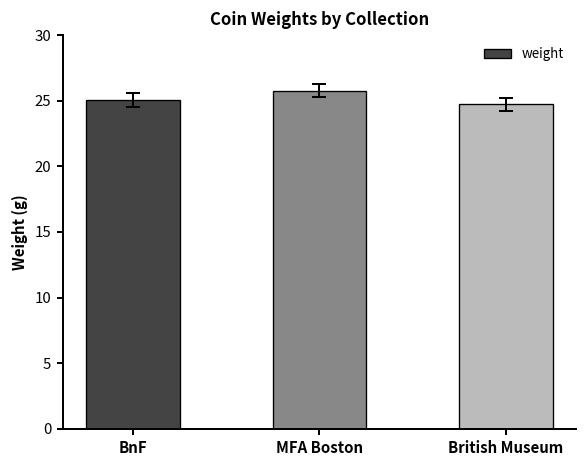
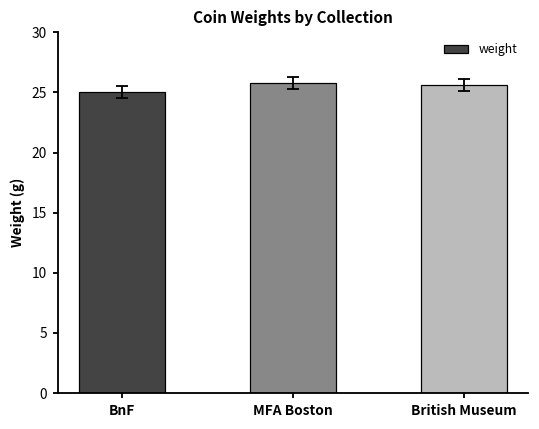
weight, British Museum: 24.7 -> 25.6
